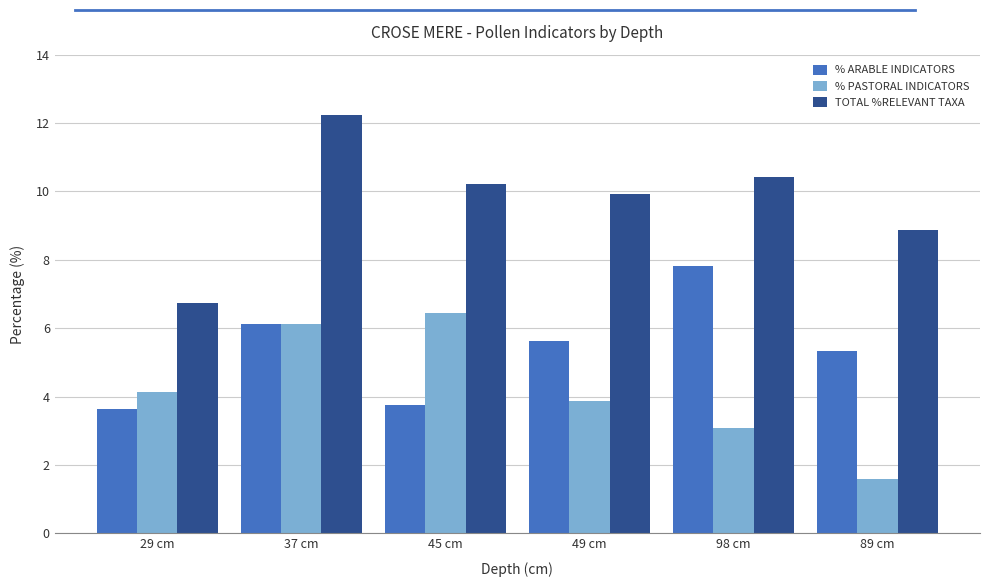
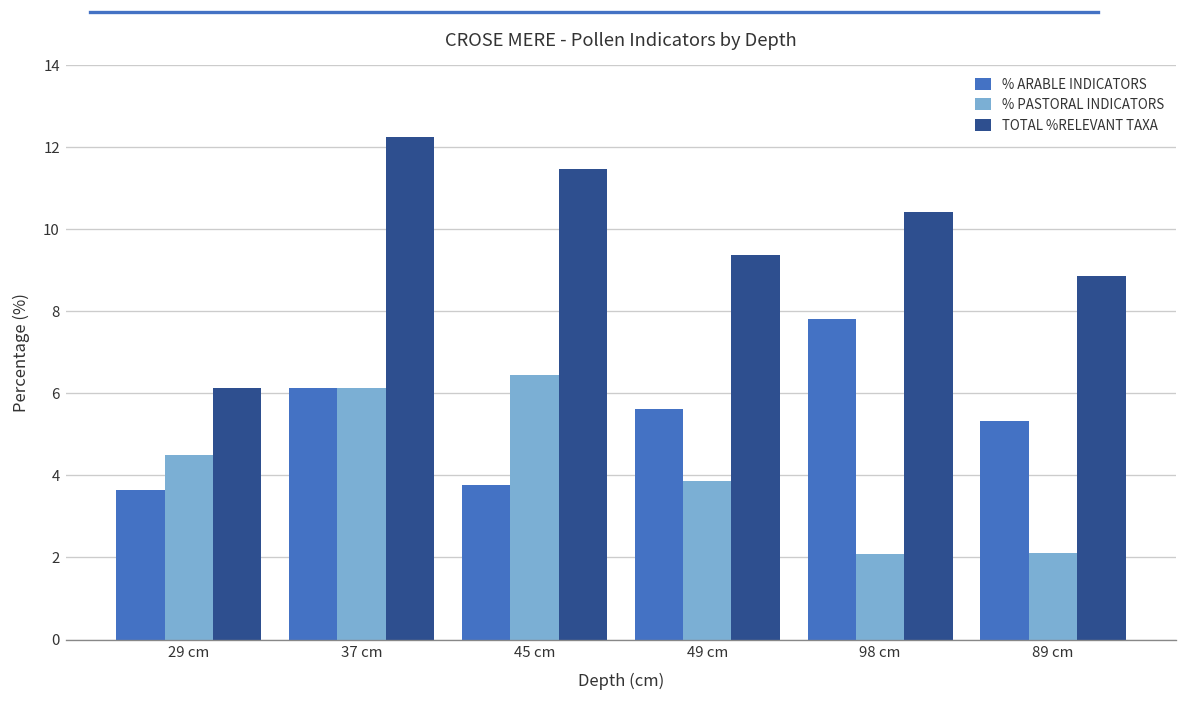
% PASTORAL INDICATORS, 29 cm: 4.1 -> 4.5
TOTAL %RELEVANT TAXA, 29 cm: 6.7 -> 6.1
TOTAL %RELEVANT TAXA, 45 cm: 10.2 -> 11.5
TOTAL %RELEVANT TAXA, 49 cm: 9.9 -> 9.4
% PASTORAL INDICATORS, 98 cm: 3.1 -> 2.1
% PASTORAL INDICATORS, 89 cm: 1.6 -> 2.1
